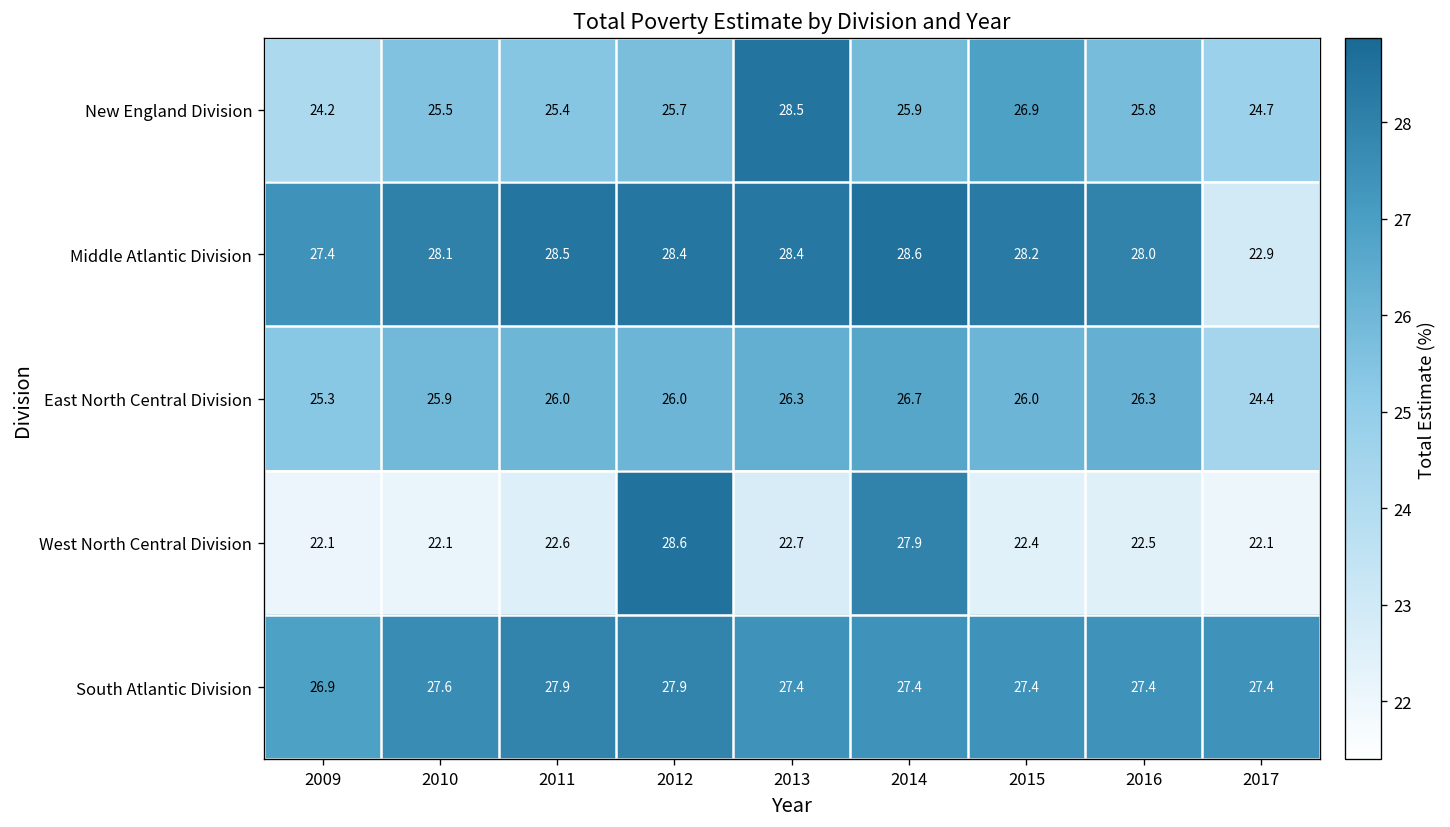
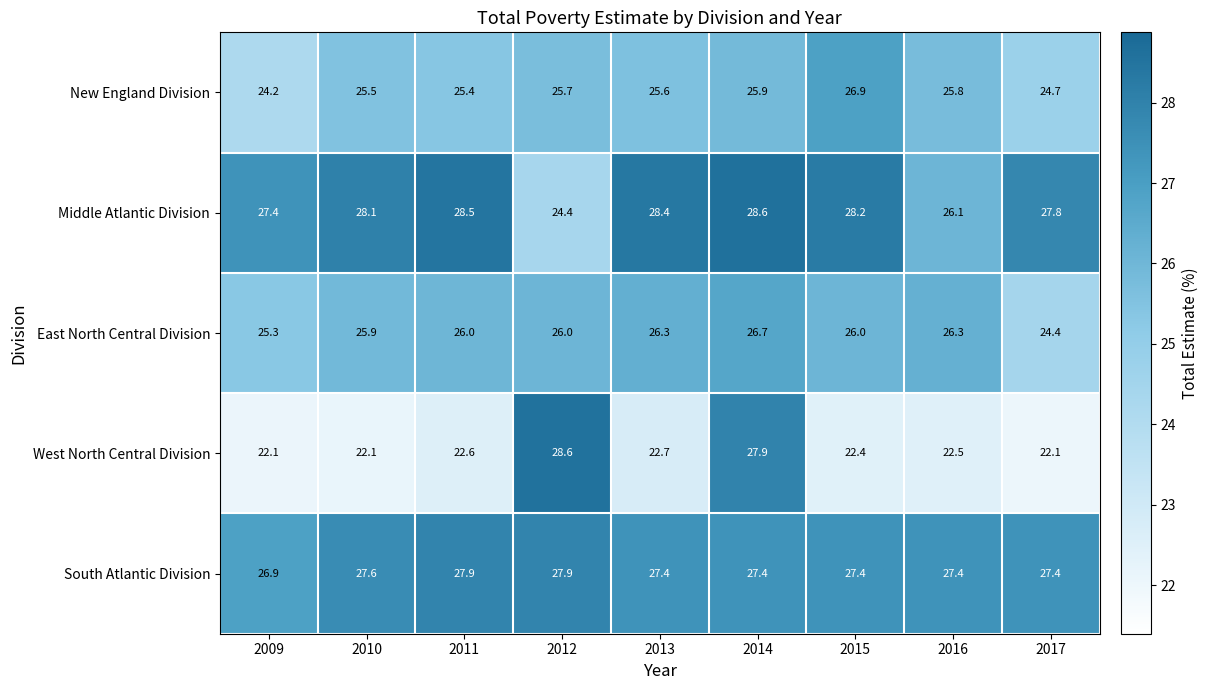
New England Division, 2013: 28.5 -> 25.6
Middle Atlantic Division, 2012: 28.4 -> 24.4
Middle Atlantic Division, 2016: 28.0 -> 26.1
Middle Atlantic Division, 2017: 22.9 -> 27.8
